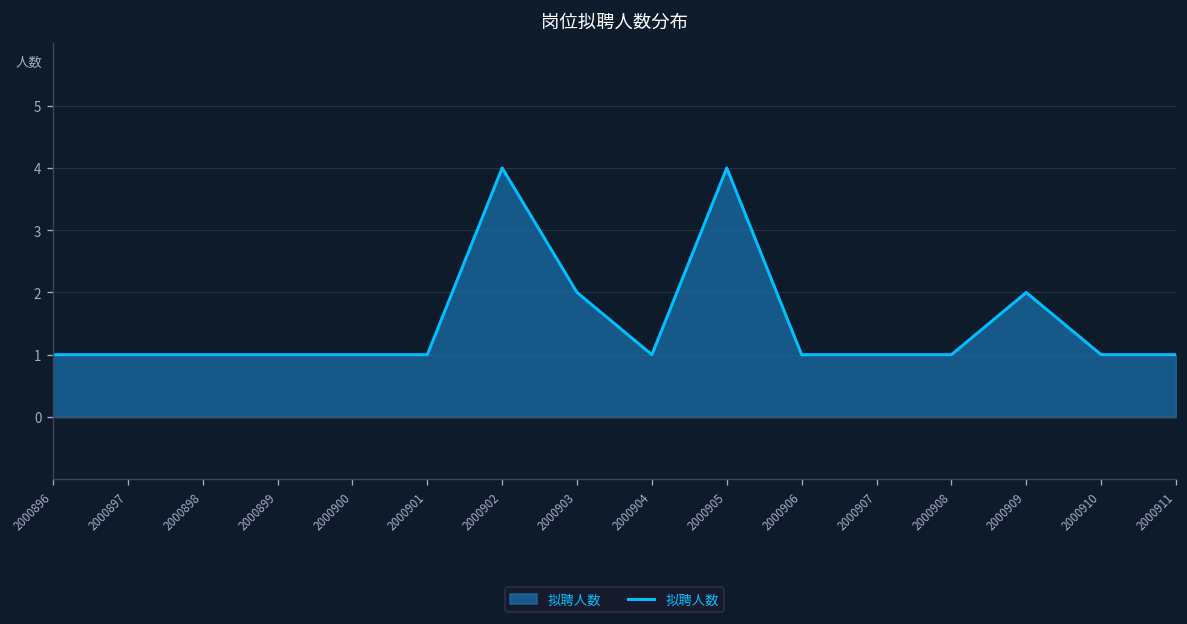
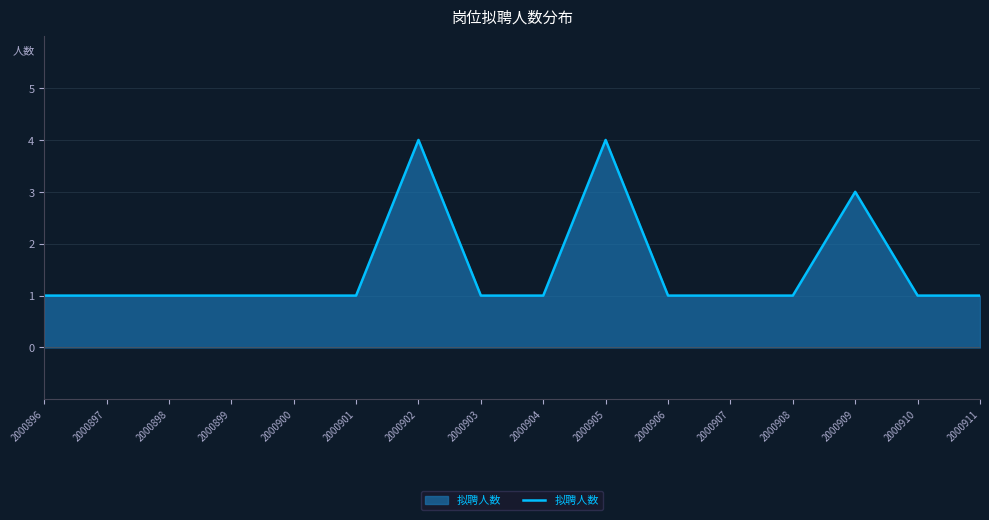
2000903: 2 -> 1
2000909: 2 -> 3
